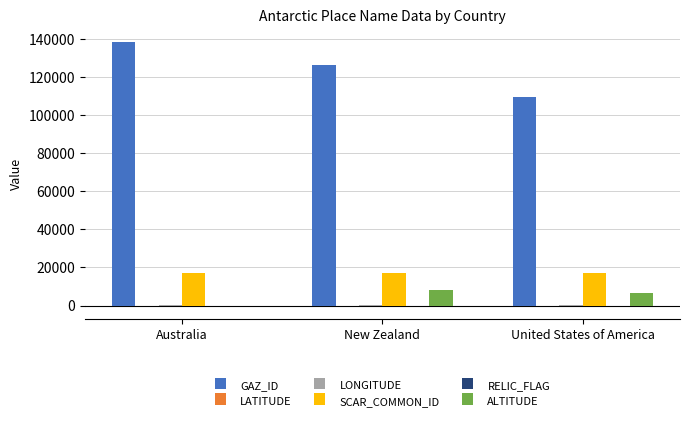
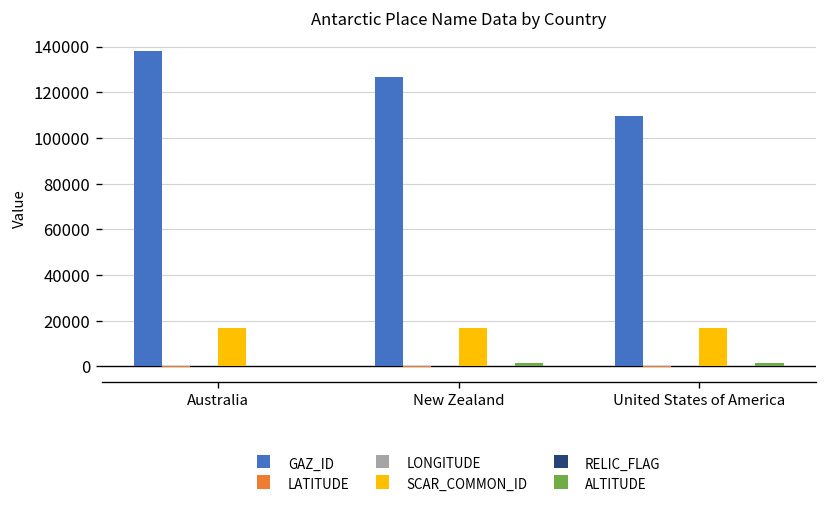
ALTITUDE, New Zealand: 8000 -> 1000
ALTITUDE, United States of America: 7000 -> 1000
